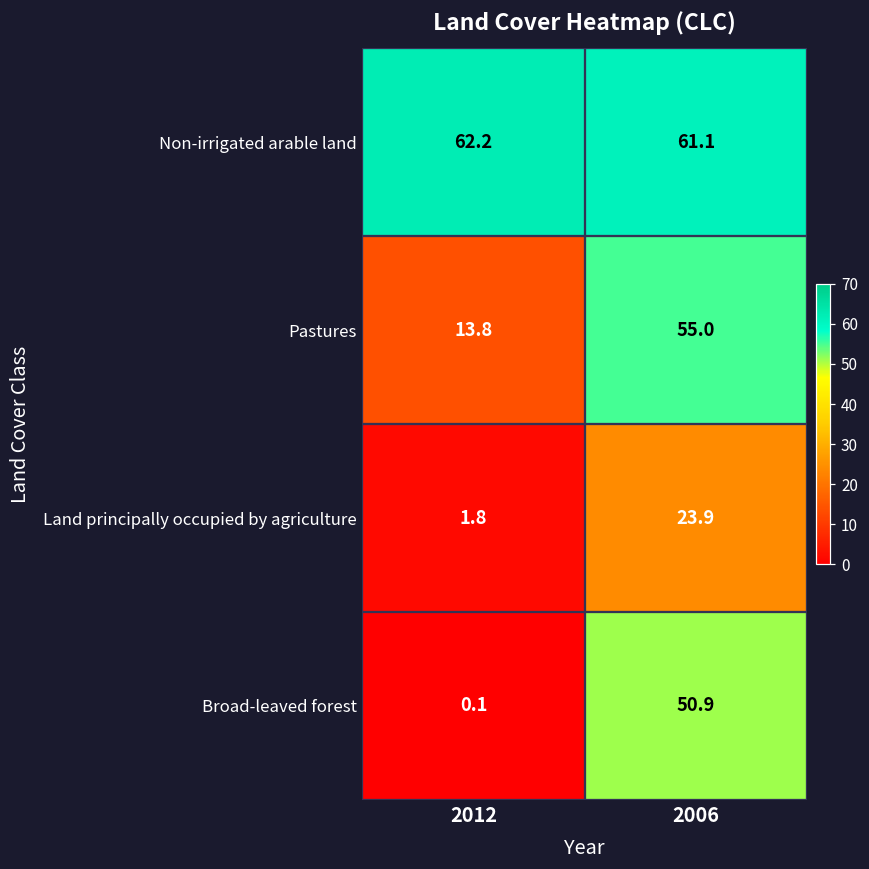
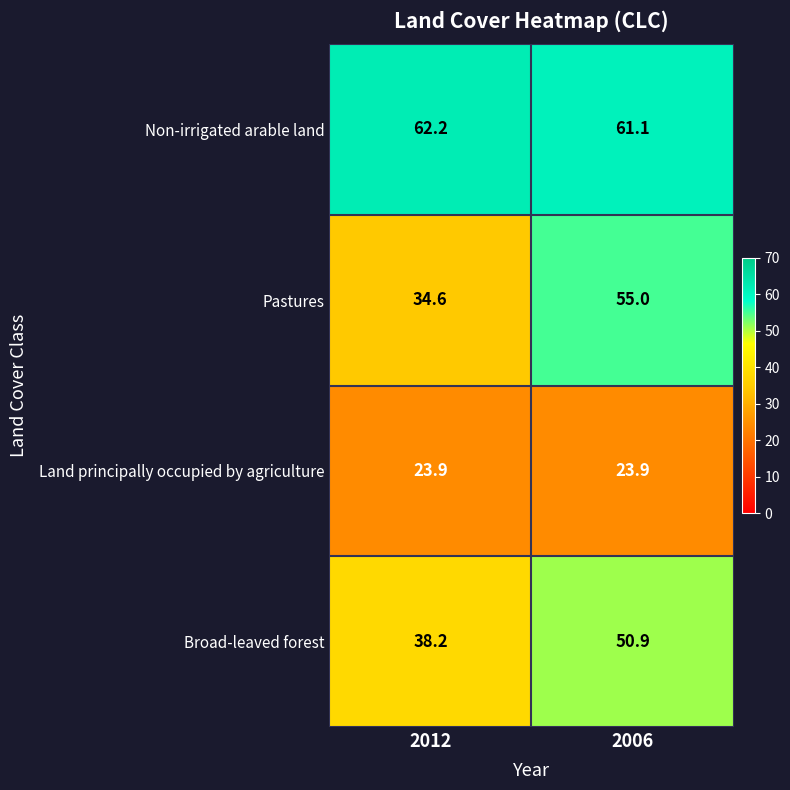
Pastures, 2012: 13.8 -> 34.6
Land principally occupied by agriculture, 2012: 1.8 -> 23.9
Broad-leaved forest, 2012: 0.1 -> 38.2
